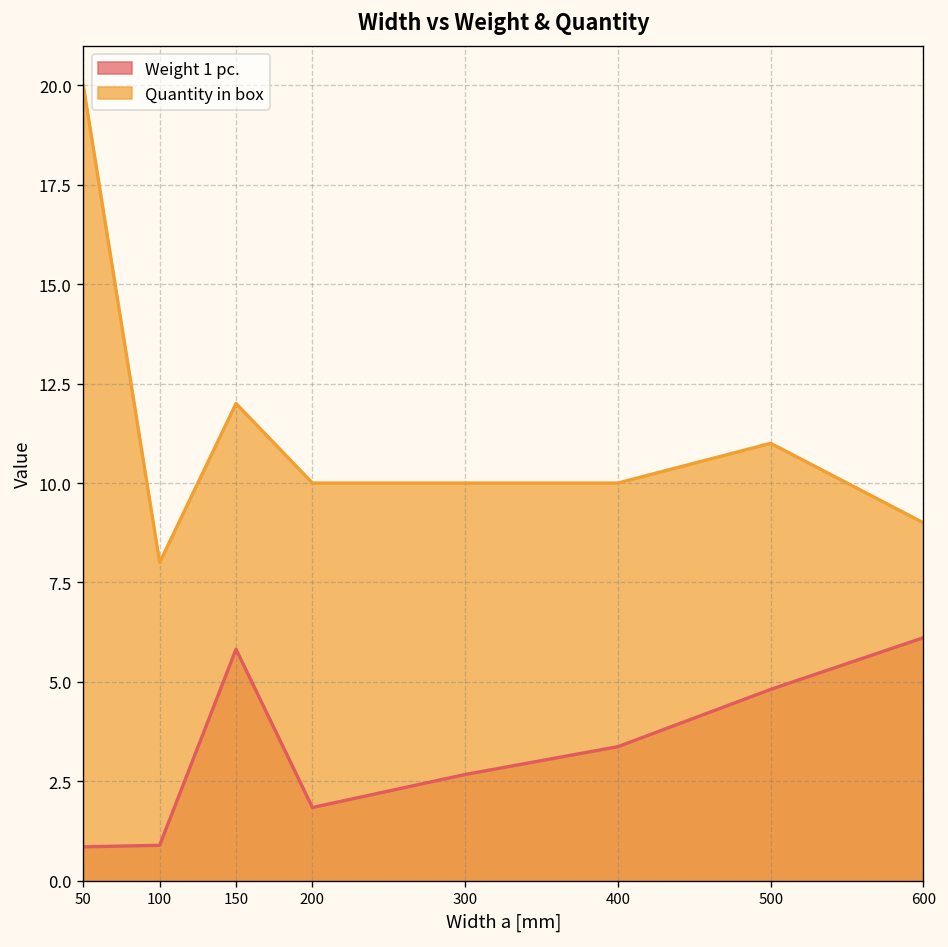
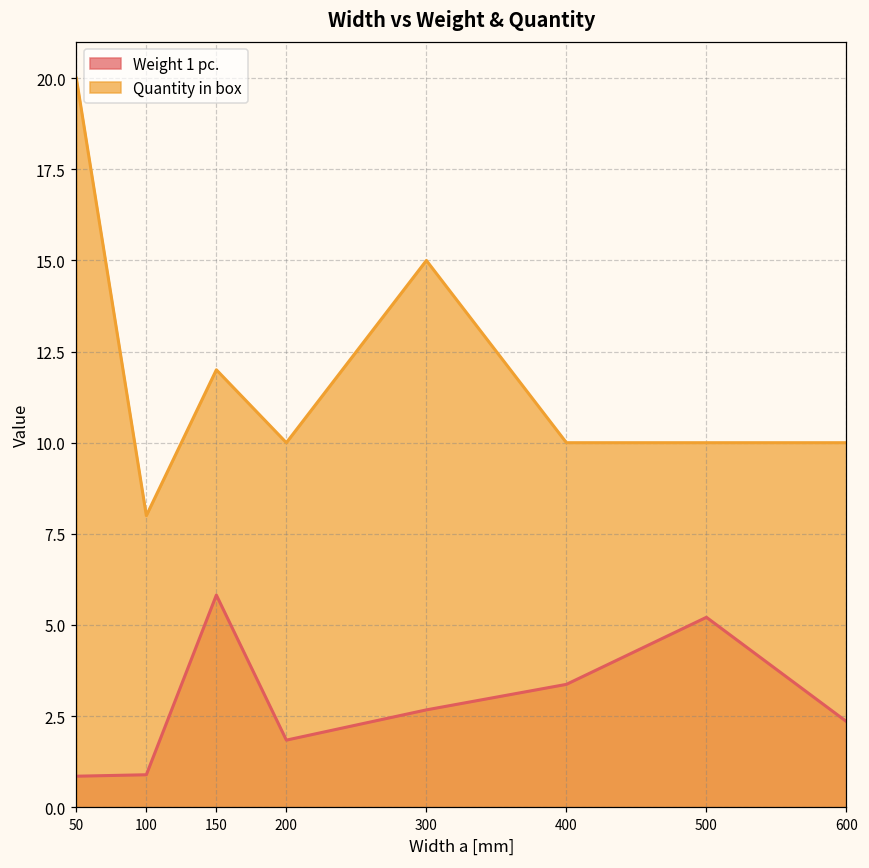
Quantity in box, 300: 10 -> 15
Weight 1 pc., 500: 4.8 -> 5.2
Quantity in box, 500: 11 -> 10
Weight 1 pc., 600: 6.1 -> 2.4
Quantity in box, 600: 9 -> 10
